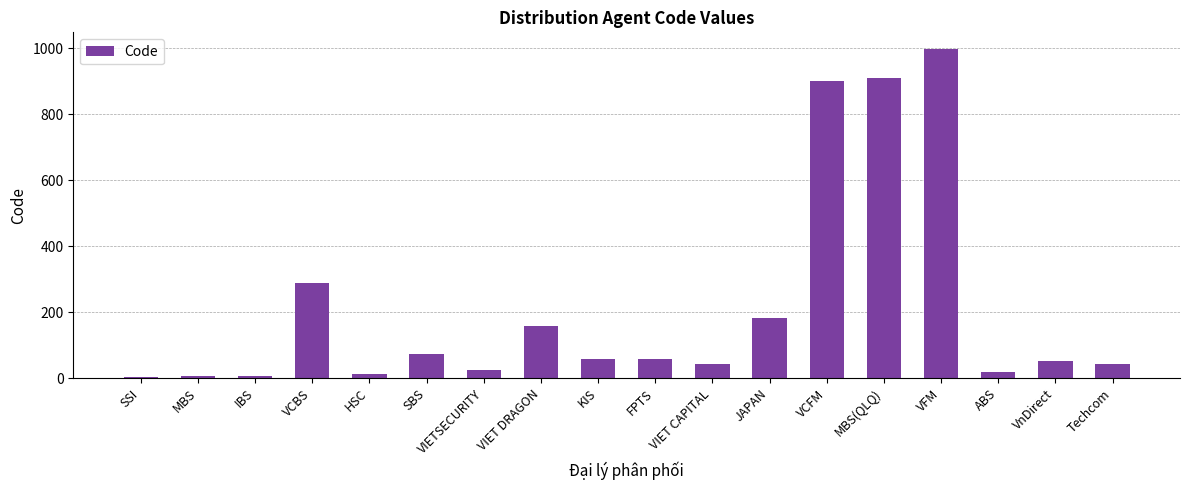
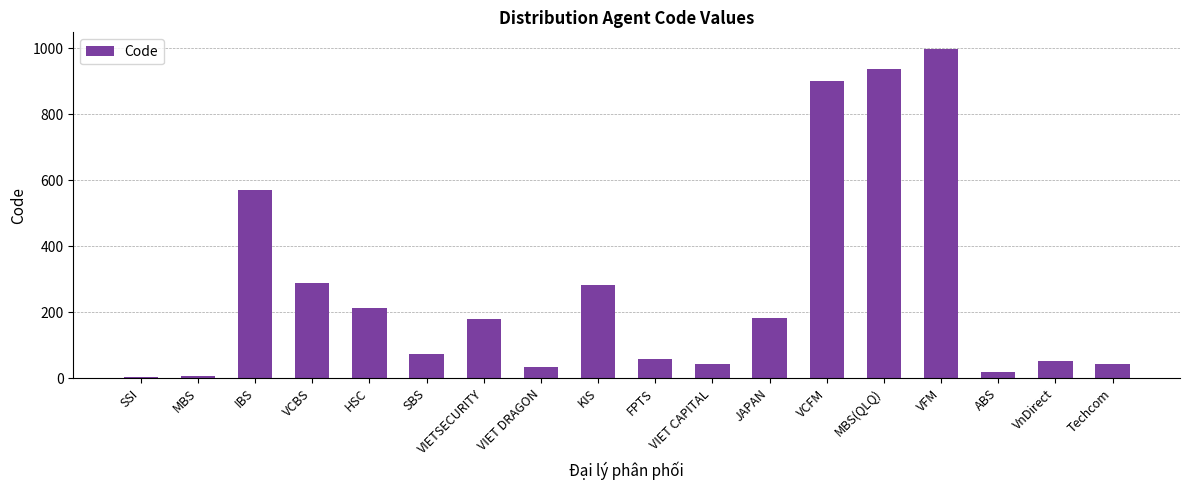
IBS: 10 -> 570
HSC: 10 -> 210
VIETSECURITY: 20 -> 180
VIET DRAGON: 160 -> 30
KIS: 60 -> 280
MBS(QLQ): 910 -> 940
